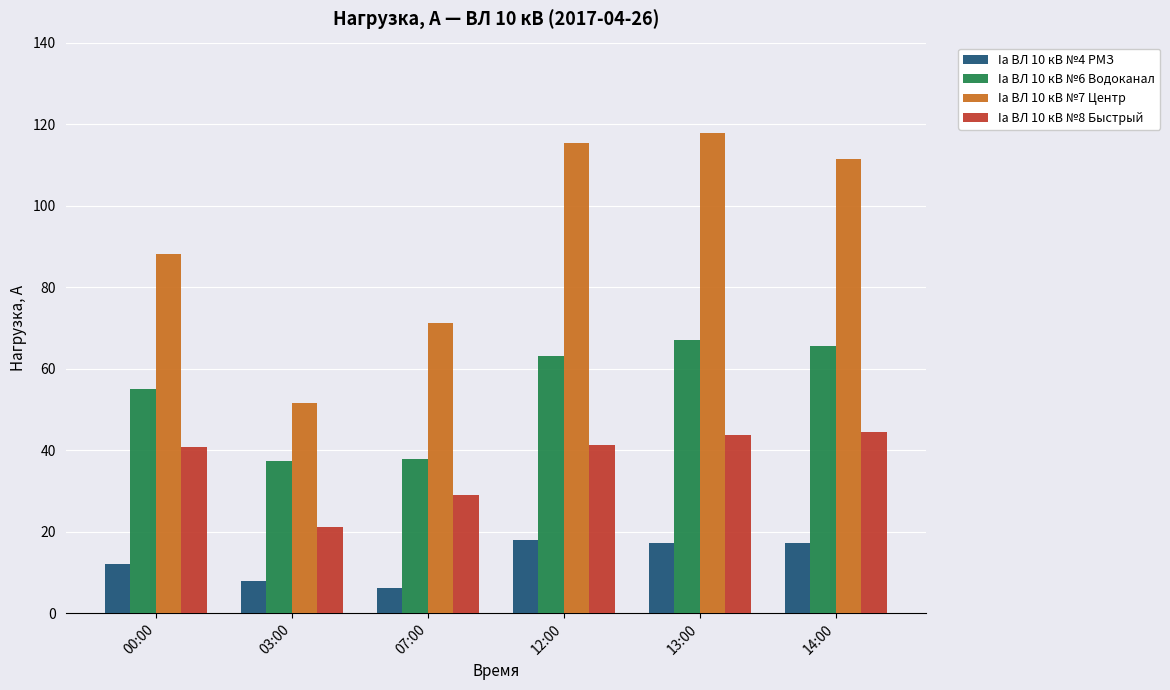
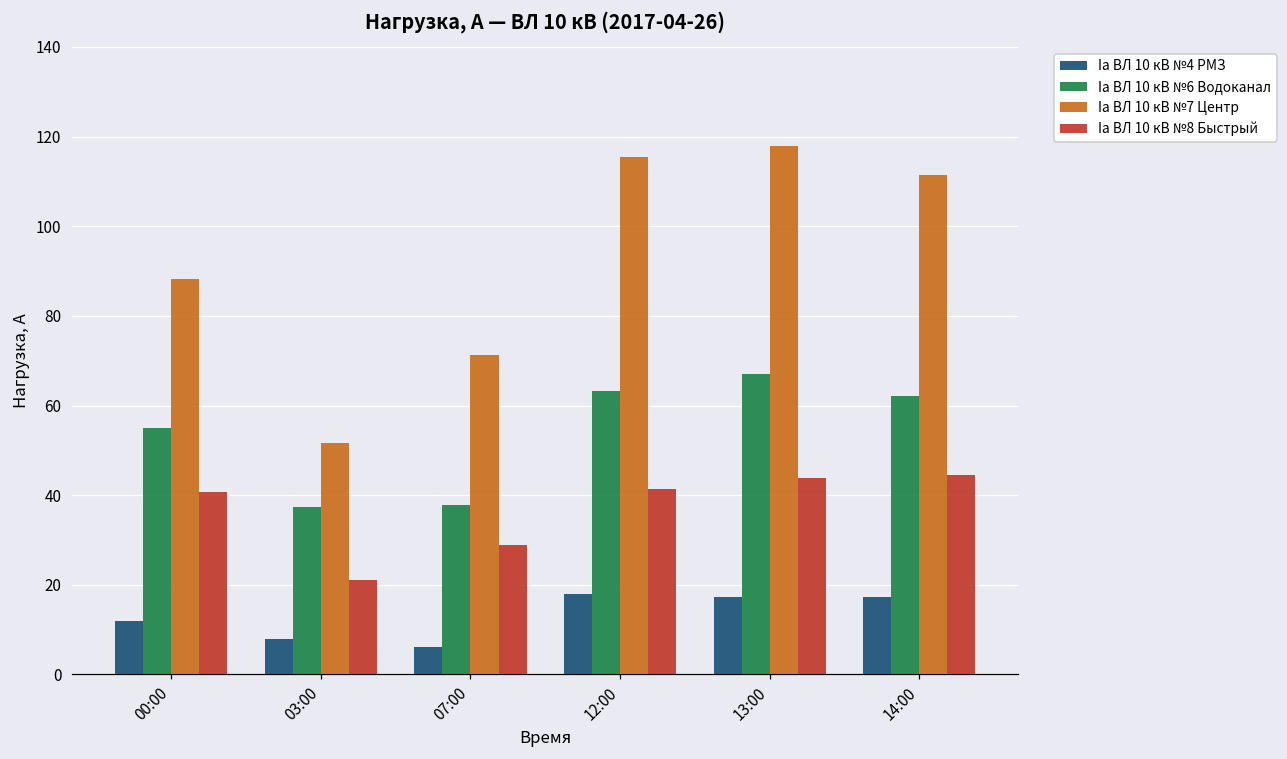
Ia ВЛ 10 кВ №6 Водоканал, 14:00: 66 -> 62
